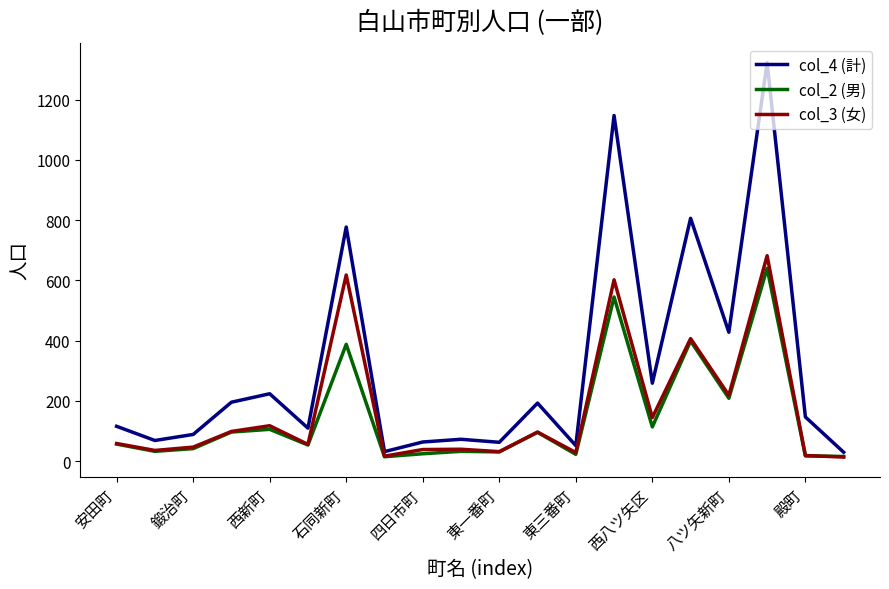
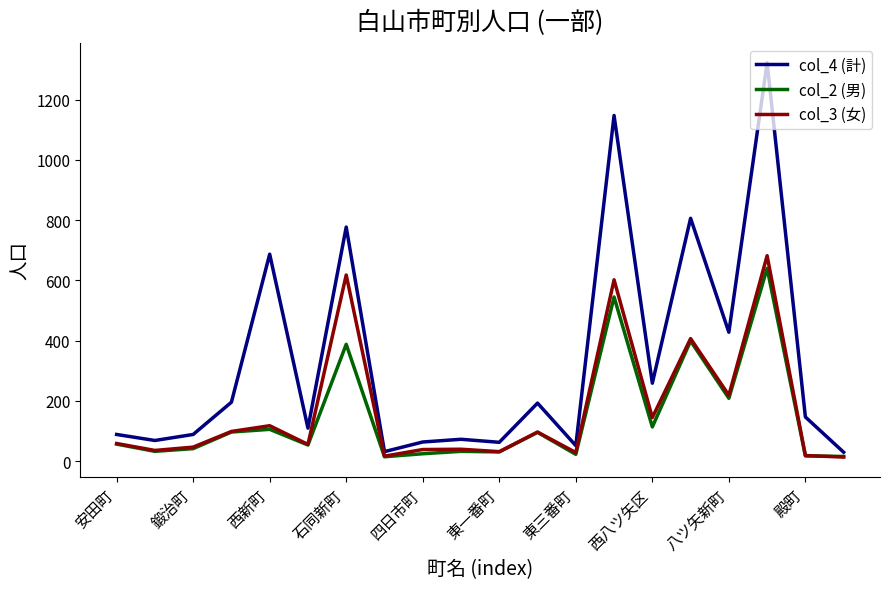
col_4 (計), 安田町: 120 -> 90
col_4 (計), 西新町: 220 -> 690
